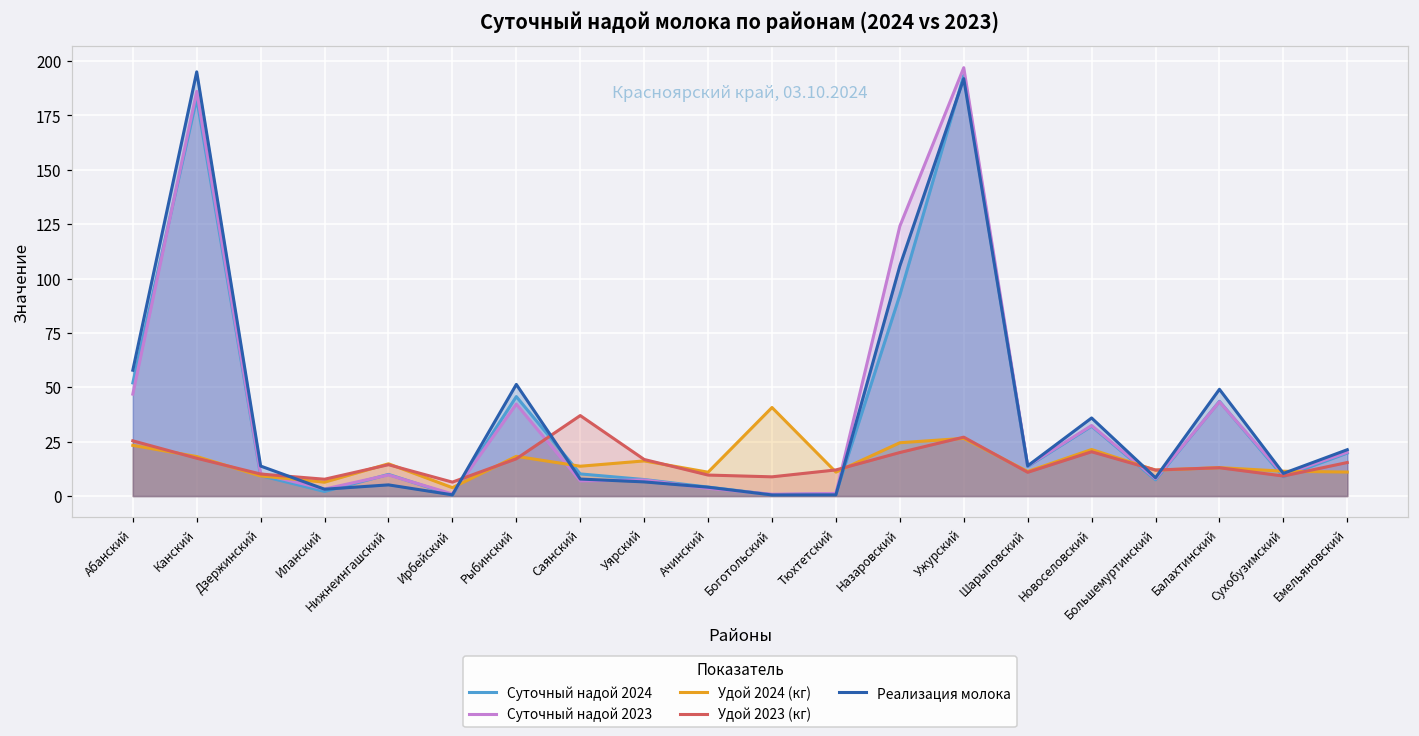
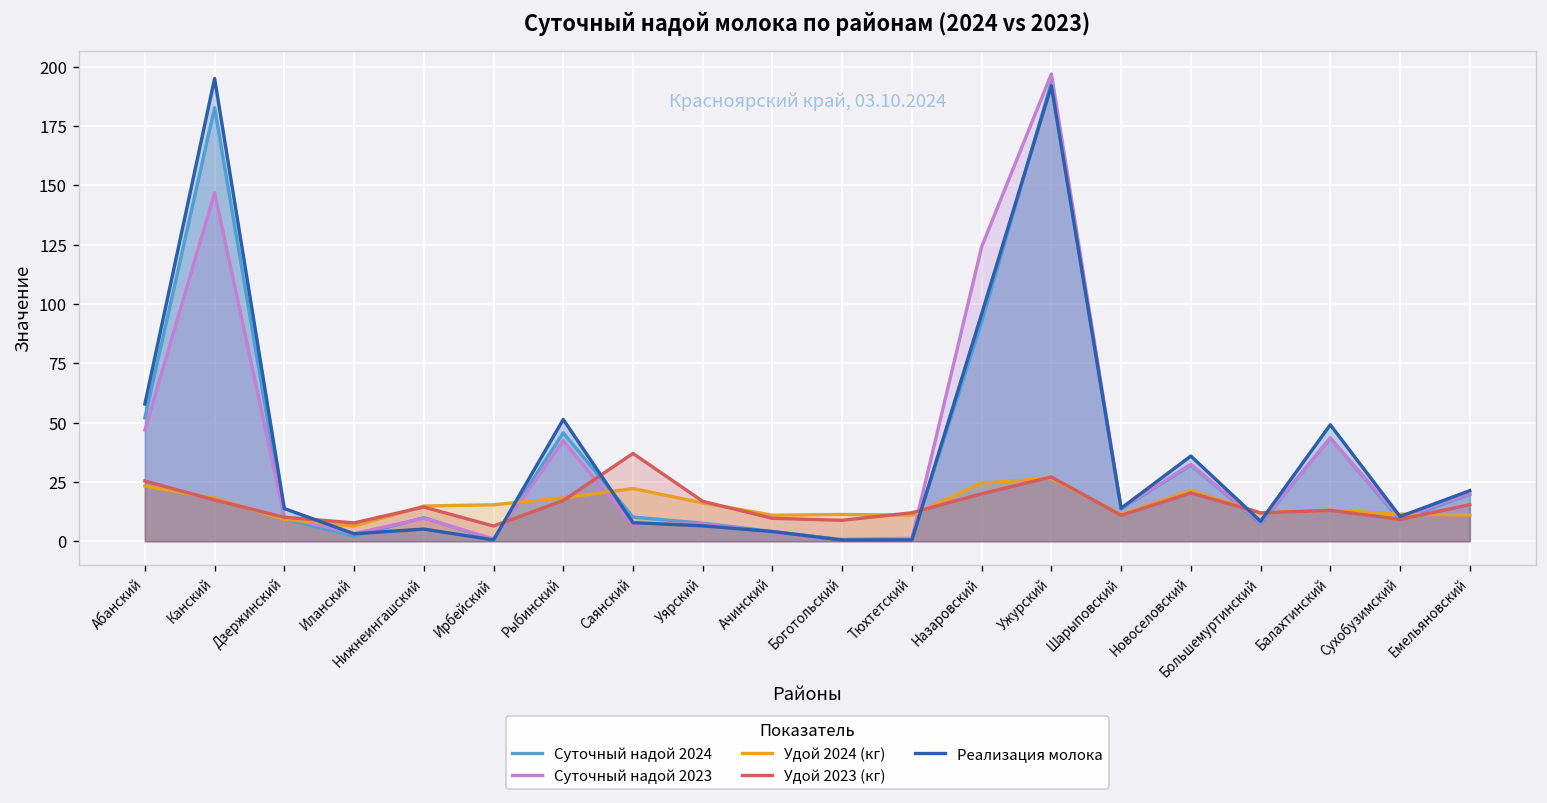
Суточный надой 2023, Канский: 186 -> 147
Удой 2024 (кг), Ирбейский: 4 -> 15
Удой 2024 (кг), Саянский: 14 -> 22
Удой 2024 (кг), Боготольский: 41 -> 11
Реализация молока, Назаровский: 106 -> 96
